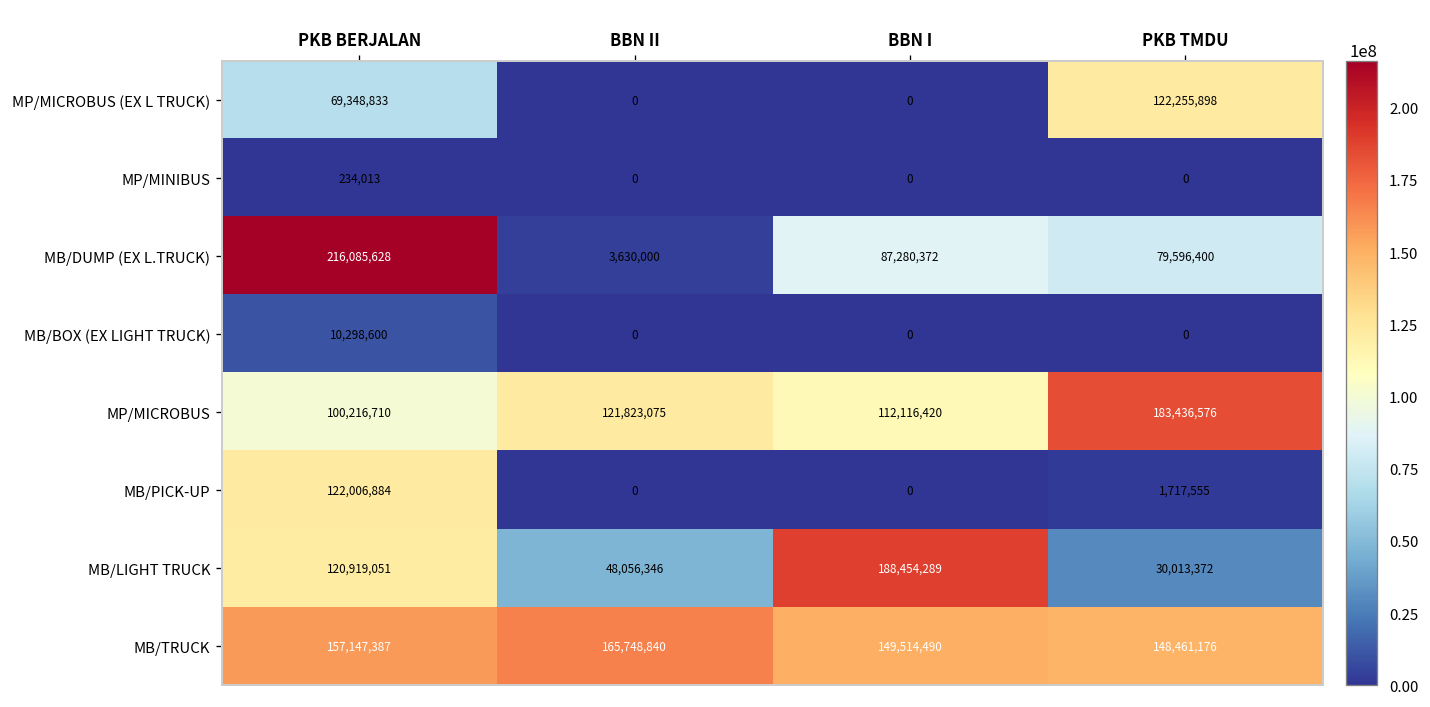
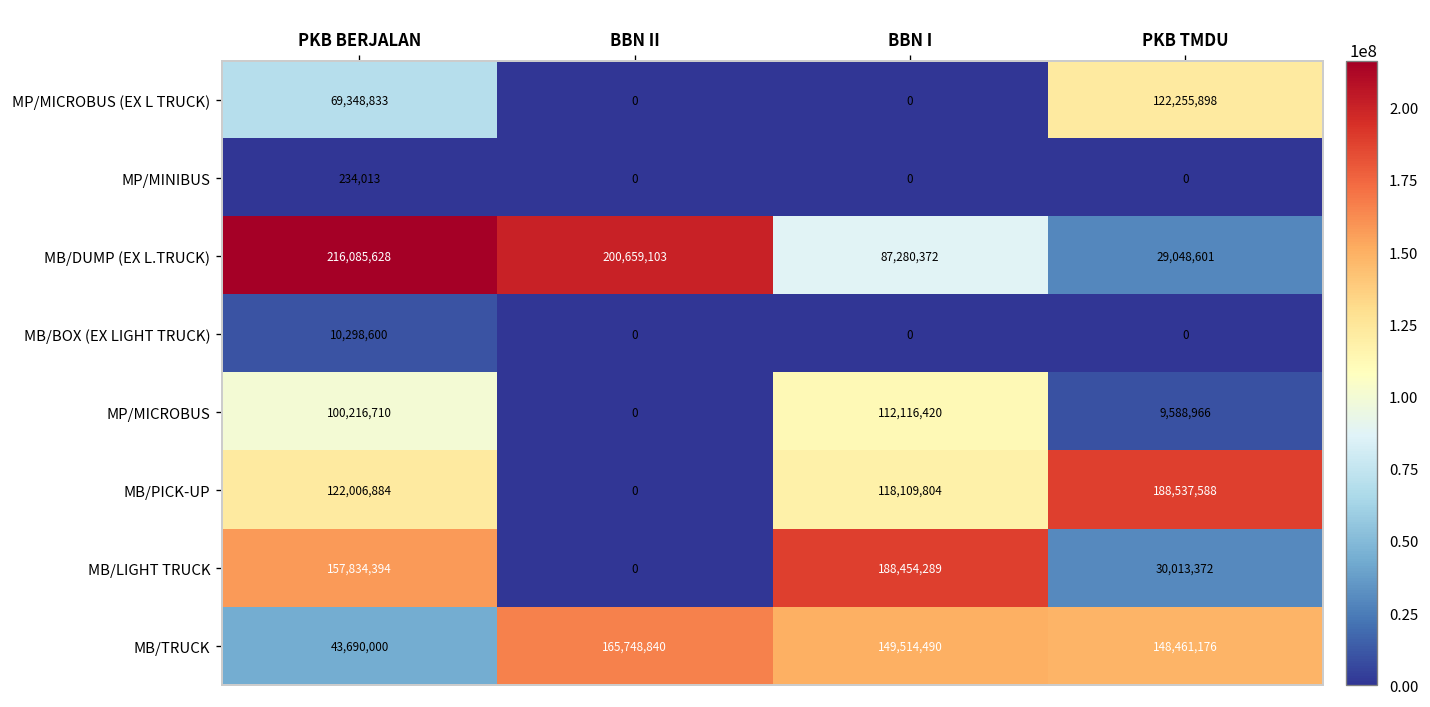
MB/DUMP (EX L.TRUCK), BBN II: 3,630,000 -> 200,659,103
MB/DUMP (EX L.TRUCK), PKB TMDU: 79,596,400 -> 29,048,601
MP/MICROBUS, BBN II: 121,823,075 -> 0
MP/MICROBUS, PKB TMDU: 183,436,576 -> 9,588,966
MB/PICK-UP, BBN I: 0 -> 118,109,804
MB/PICK-UP, PKB TMDU: 1,717,555 -> 188,537,588
MB/LIGHT TRUCK, PKB BERJALAN: 120,919,051 -> 157,834,394
MB/LIGHT TRUCK, BBN II: 48,056,346 -> 0
MB/TRUCK, PKB BERJALAN: 157,147,387 -> 43,690,000
